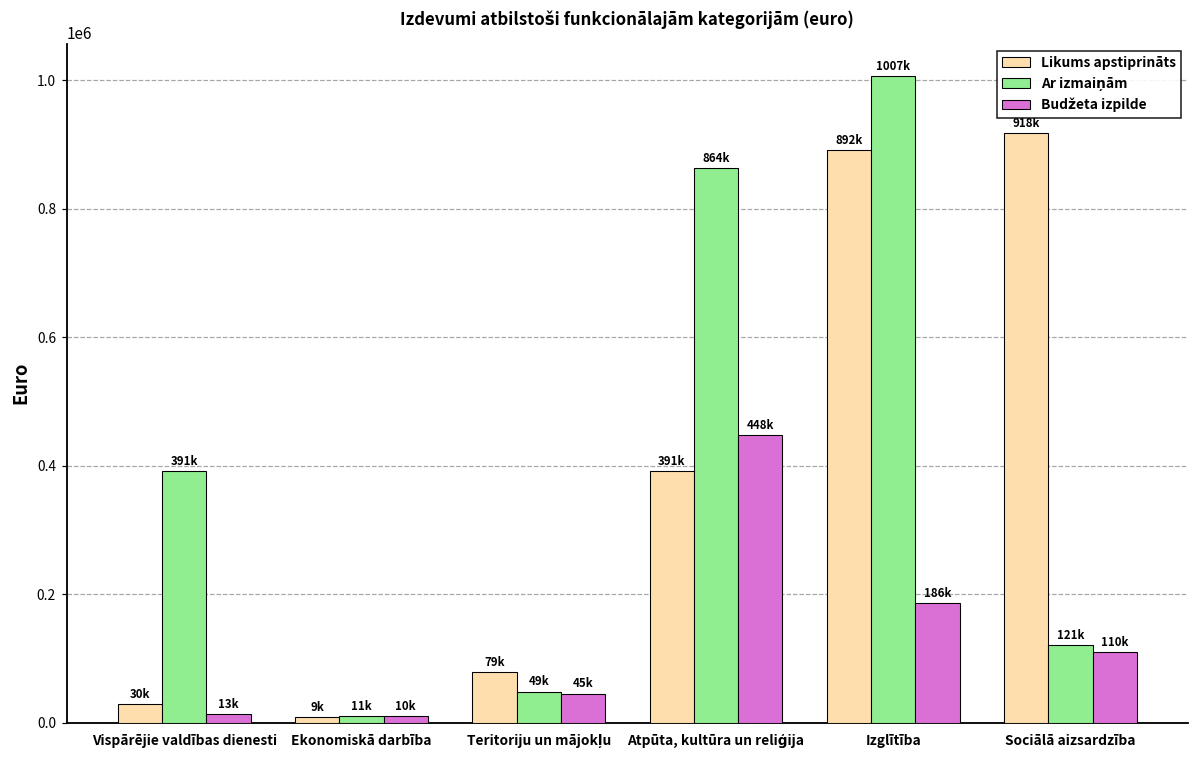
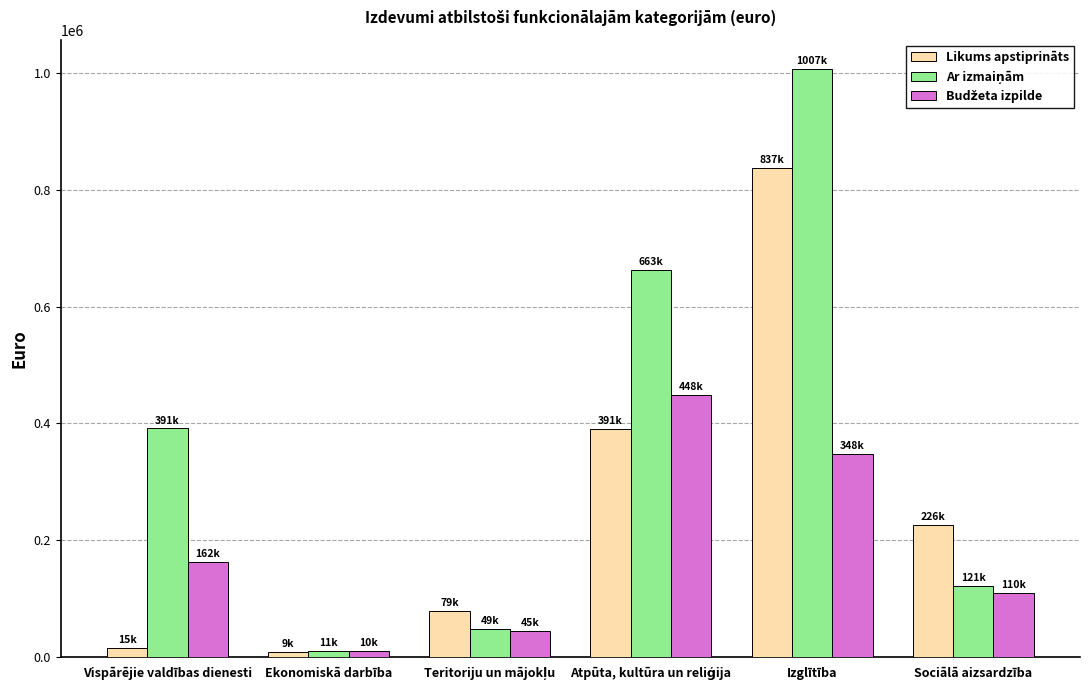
Likums apstiprināts, Vispārējie valdības dienesti: 30k -> 15k
Budžeta izpilde, Vispārējie valdības dienesti: 13k -> 162k
Ar izmaiņām, Atpūta, kultūra un reliģija: 864k -> 663k
Likums apstiprināts, Izglītība: 892k -> 837k
Budžeta izpilde, Izglītība: 186k -> 348k
Likums apstiprināts, Sociālā aizsardzība: 918k -> 226k
